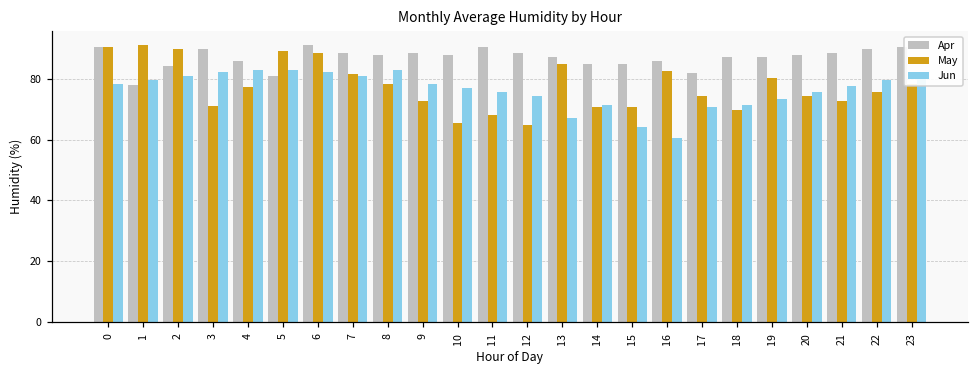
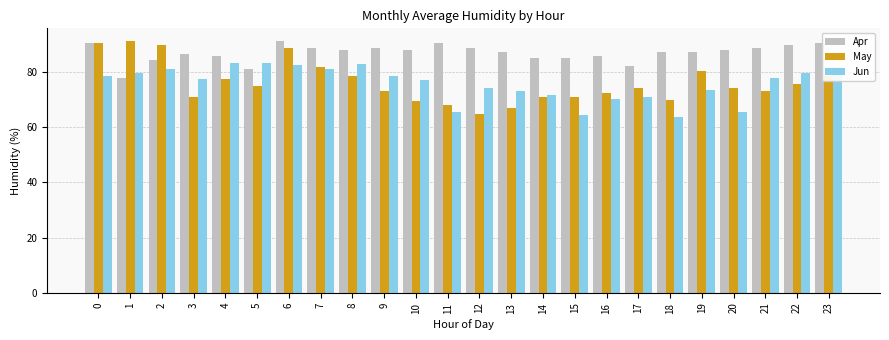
Apr, 3: 90 -> 86
Jun, 3: 82 -> 77
May, 5: 89 -> 75
May, 10: 66 -> 69
Jun, 11: 76 -> 66
May, 13: 85 -> 67
Jun, 13: 67 -> 73
May, 16: 83 -> 72
Jun, 16: 60 -> 70
Jun, 18: 72 -> 64
Jun, 20: 76 -> 66
